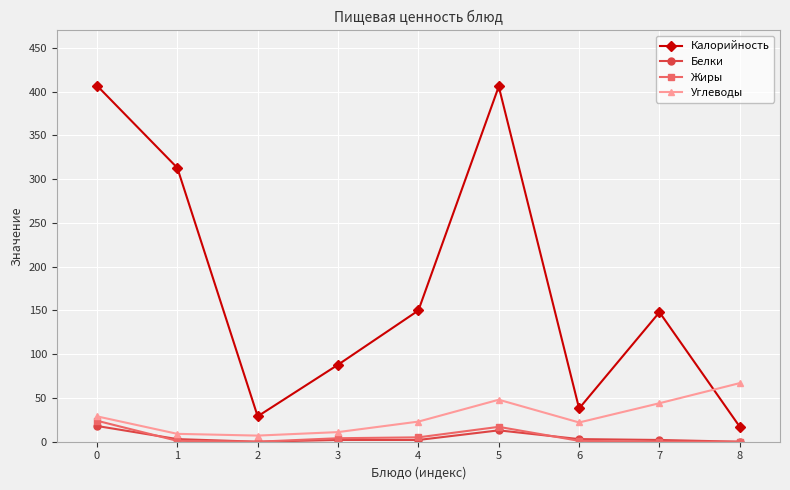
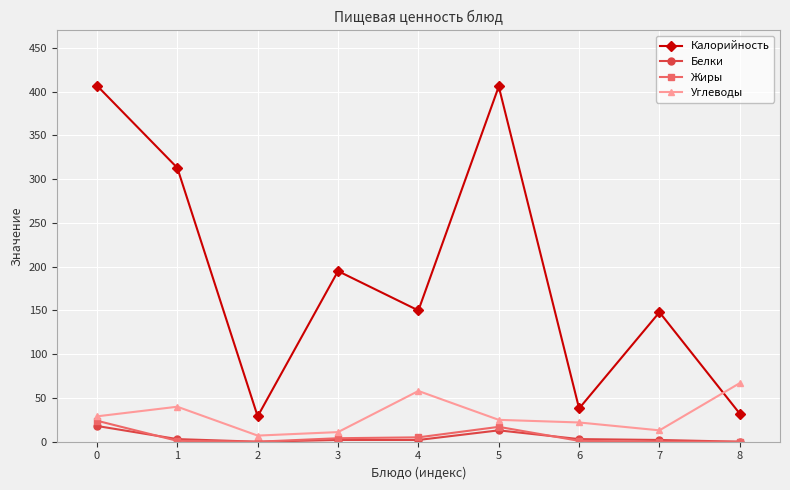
Углеводы, 1: 10 -> 40
Калорийность, 3: 90 -> 200
Углеводы, 4: 20 -> 60
Углеводы, 5: 50 -> 30
Углеводы, 7: 40 -> 10
Калорийность, 8: 20 -> 30
